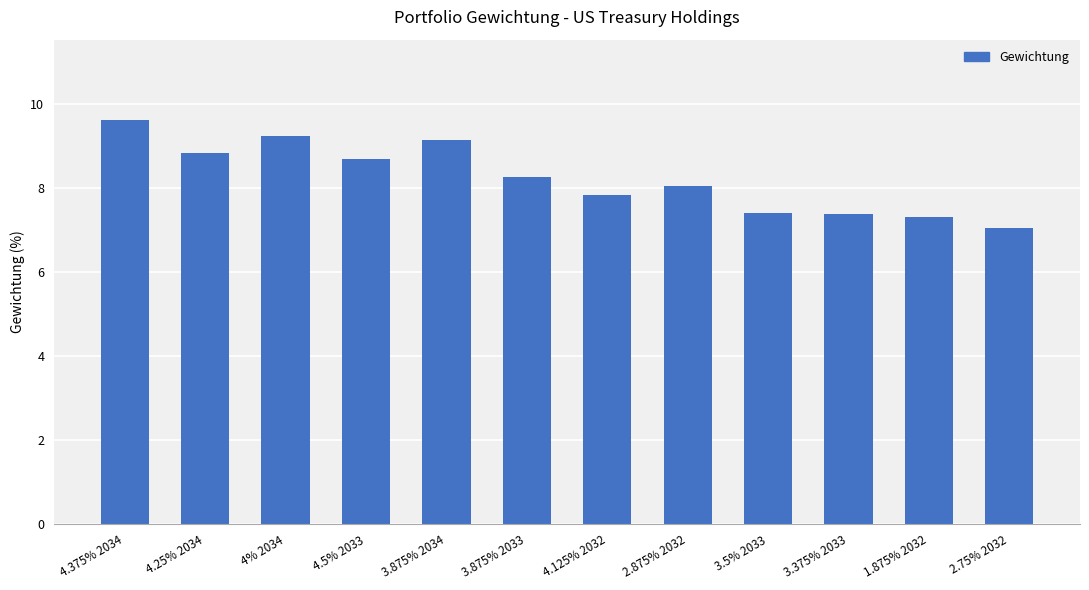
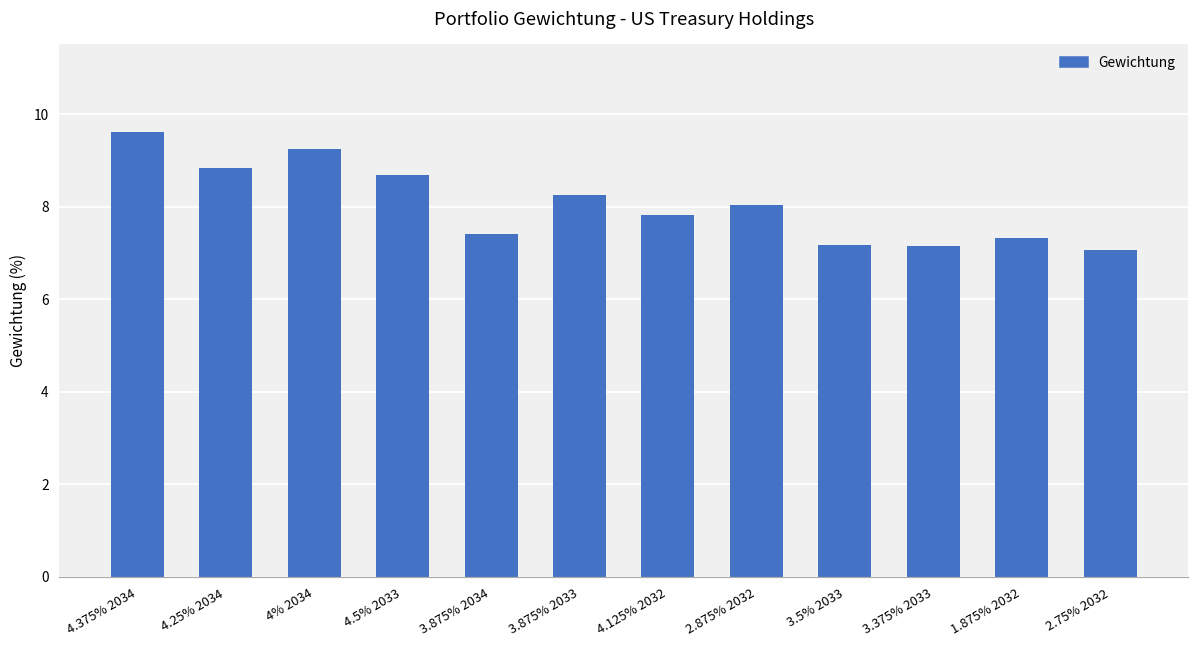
3.875% 2034: 9.1 -> 7.4
3.5% 2033: 7.4 -> 7.2
3.375% 2033: 7.4 -> 7.2
